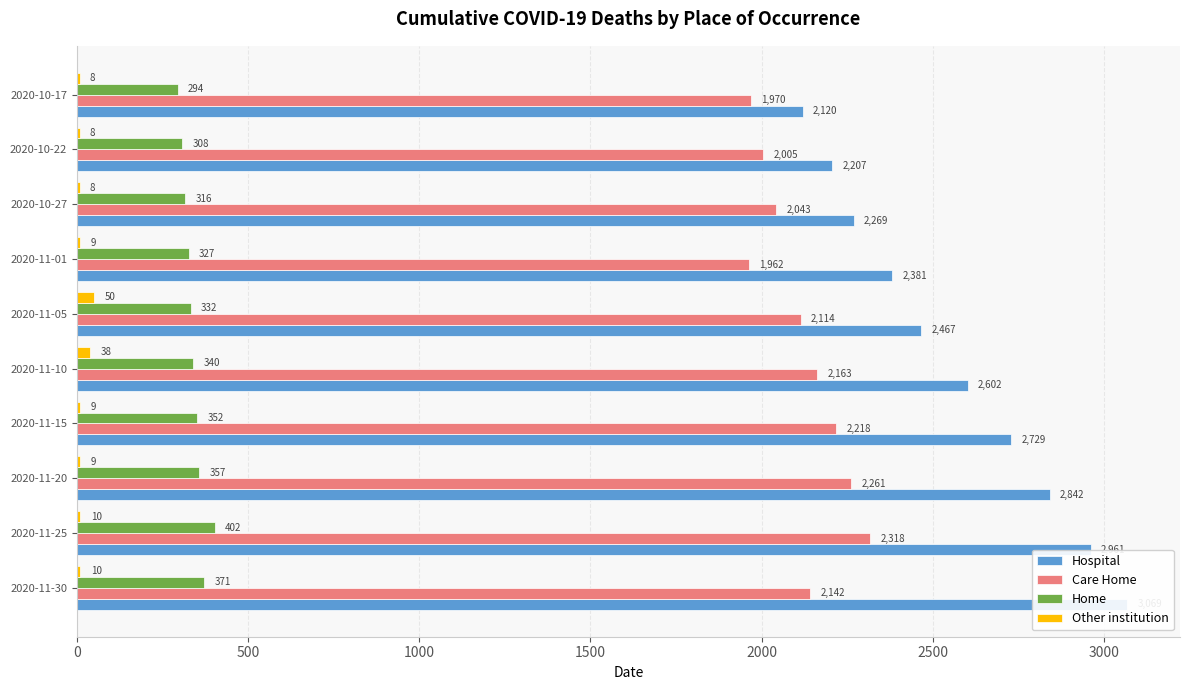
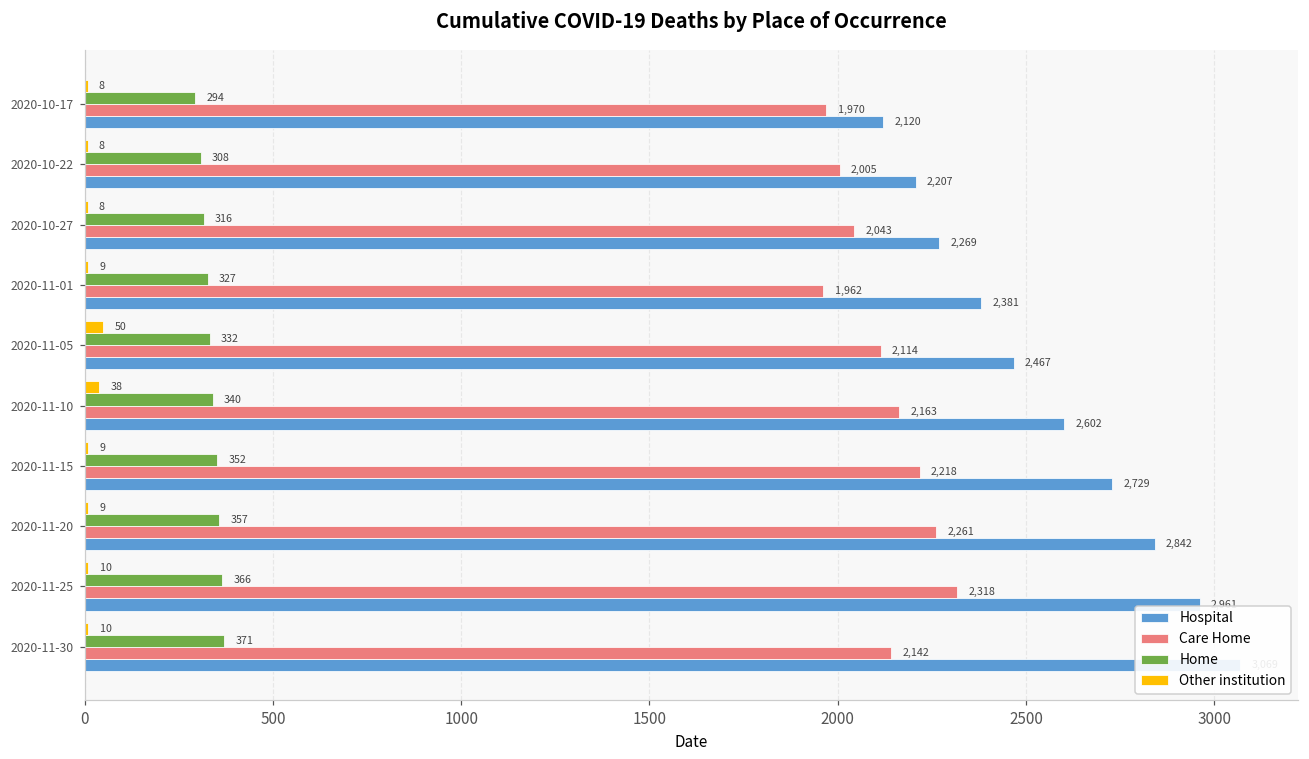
Home, 2020-11-25: 402 -> 366
